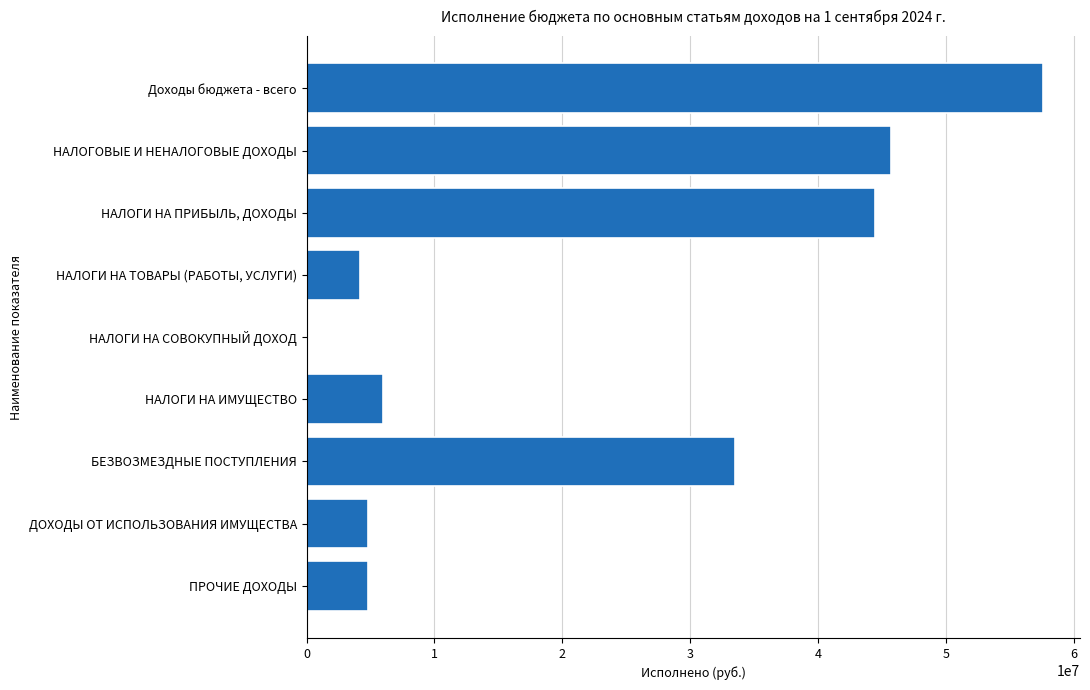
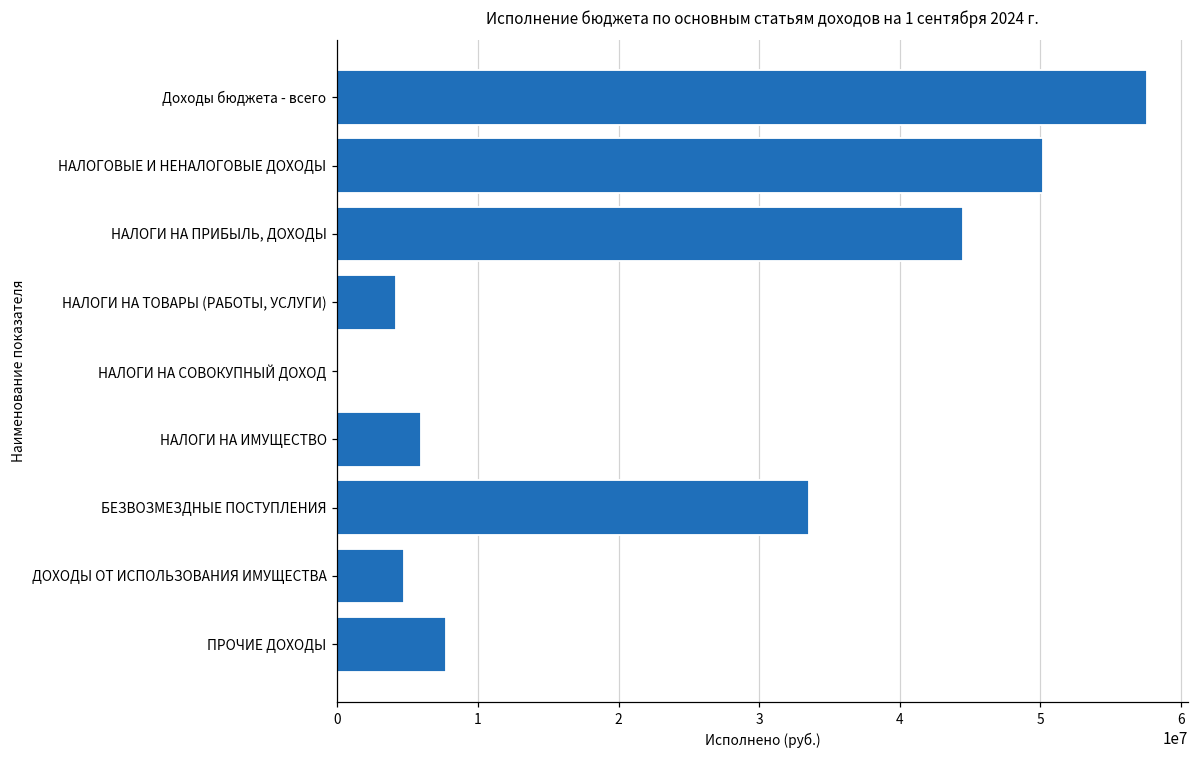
НАЛОГОВЫЕ И НЕНАЛОГОВЫЕ ДОХОДЫ: 45700000 -> 50100000
ПРОЧИЕ ДОХОДЫ: 4800000 -> 7700000
